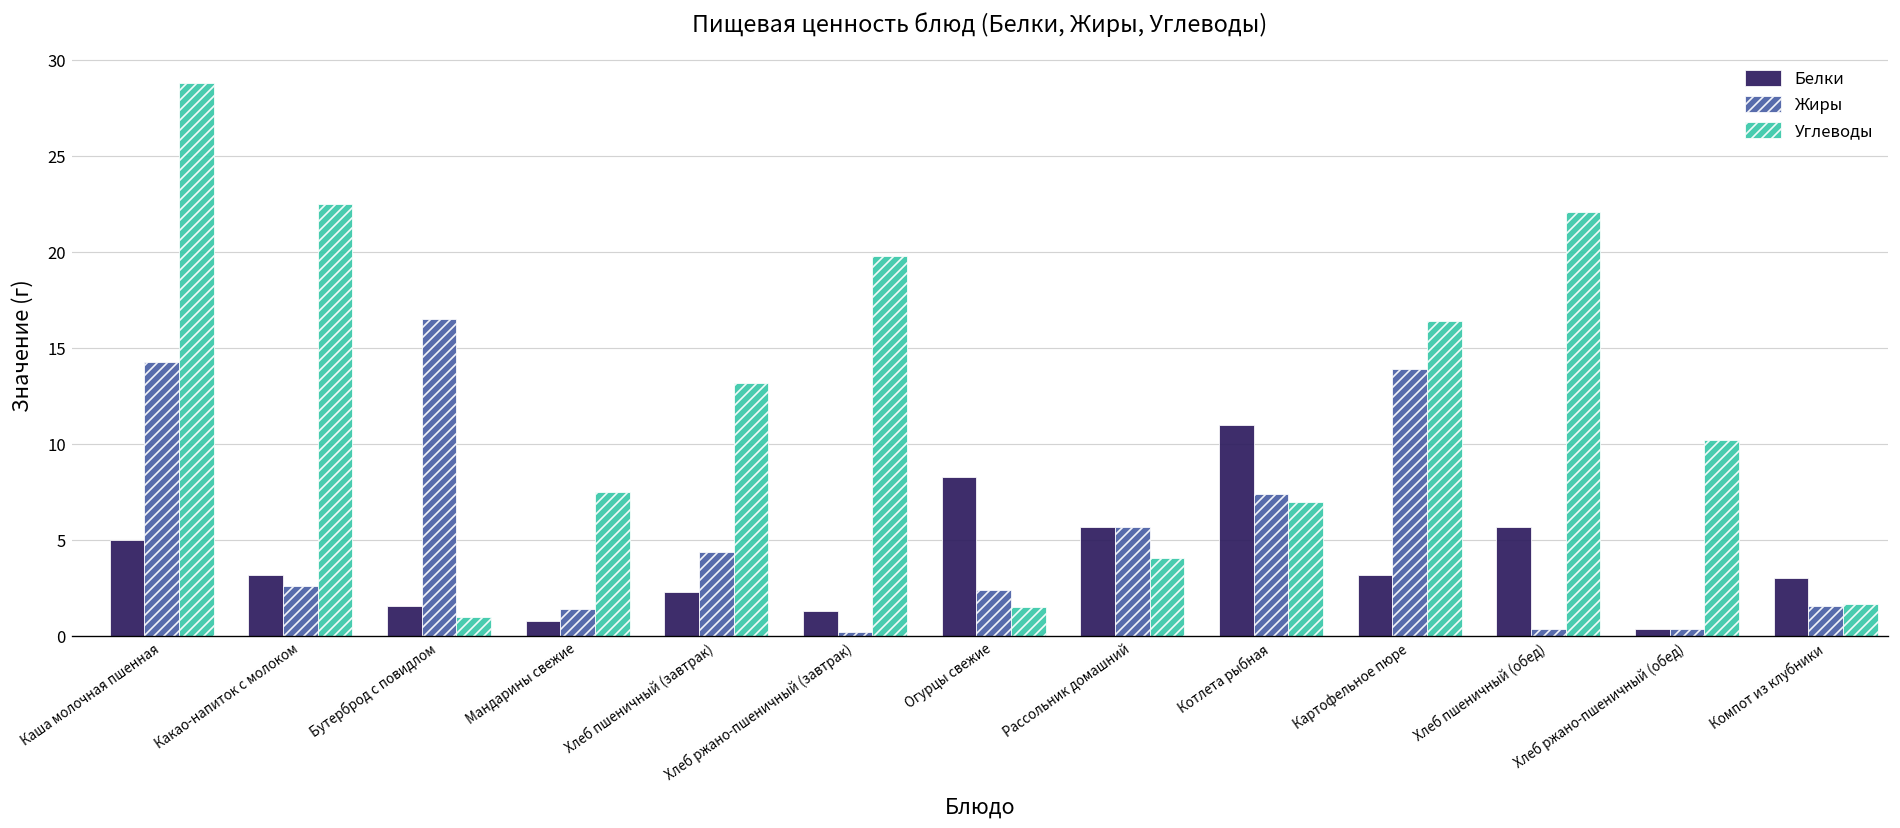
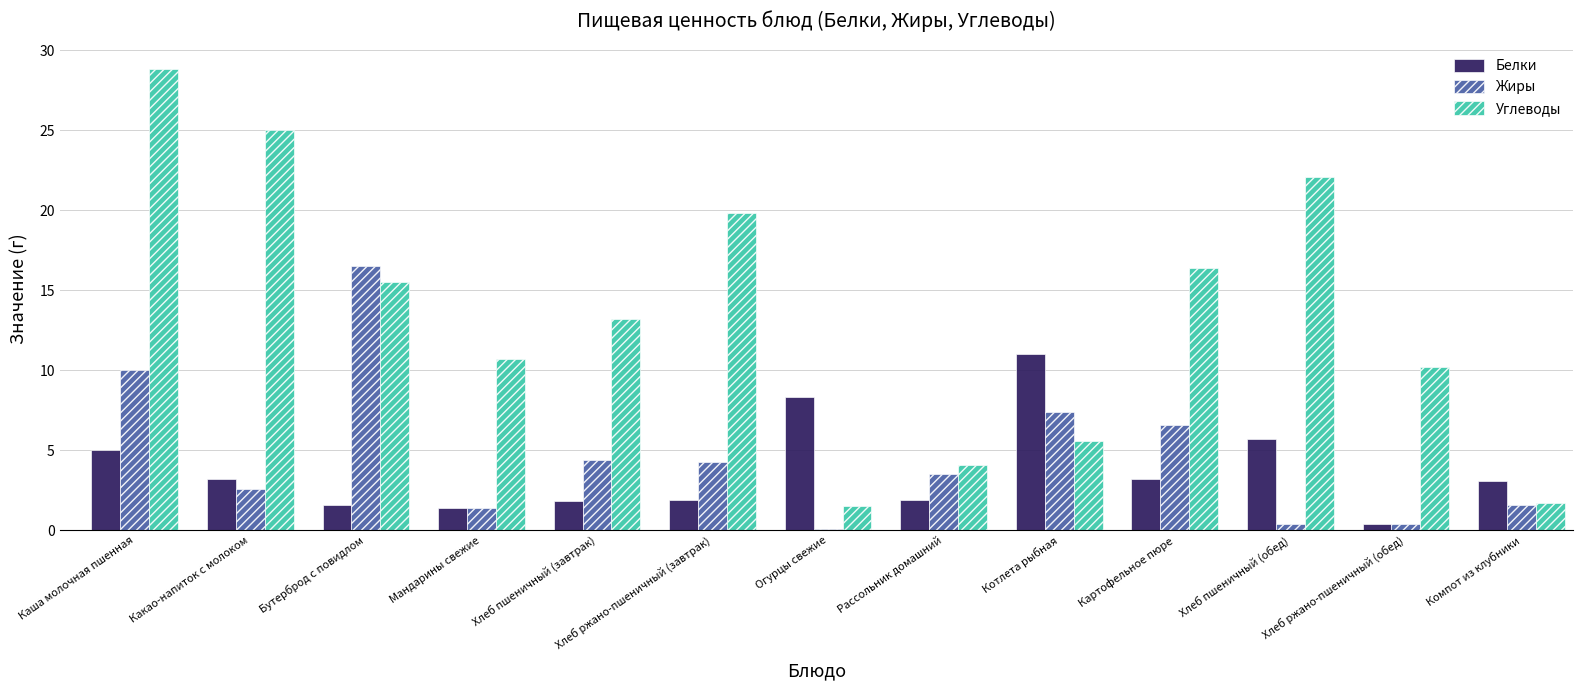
Жиры, Каша молочная пшенная: 14.3 -> 10.0
Углеводы, Какао-напиток с молоком: 22.5 -> 25.0
Углеводы, Бутерброд с повидлом: 1.0 -> 15.5
Белки, Мандарины свежие: 0.8 -> 1.4
Углеводы, Мандарины свежие: 7.5 -> 10.7
Белки, Хлеб пшеничный (завтрак): 2.3 -> 1.8
Белки, Хлеб ржано-пшеничный (завтрак): 1.3 -> 1.9
Жиры, Хлеб ржано-пшеничный (завтрак): 0.2 -> 4.2
Жиры, Огурцы свежие: 2.4 -> 0.1
Белки, Рассольник домашний: 5.7 -> 1.9
Жиры, Рассольник домашний: 5.7 -> 3.5
Углеводы, Котлета рыбная: 7.0 -> 5.6
Жиры, Картофельное пюре: 13.9 -> 6.6
